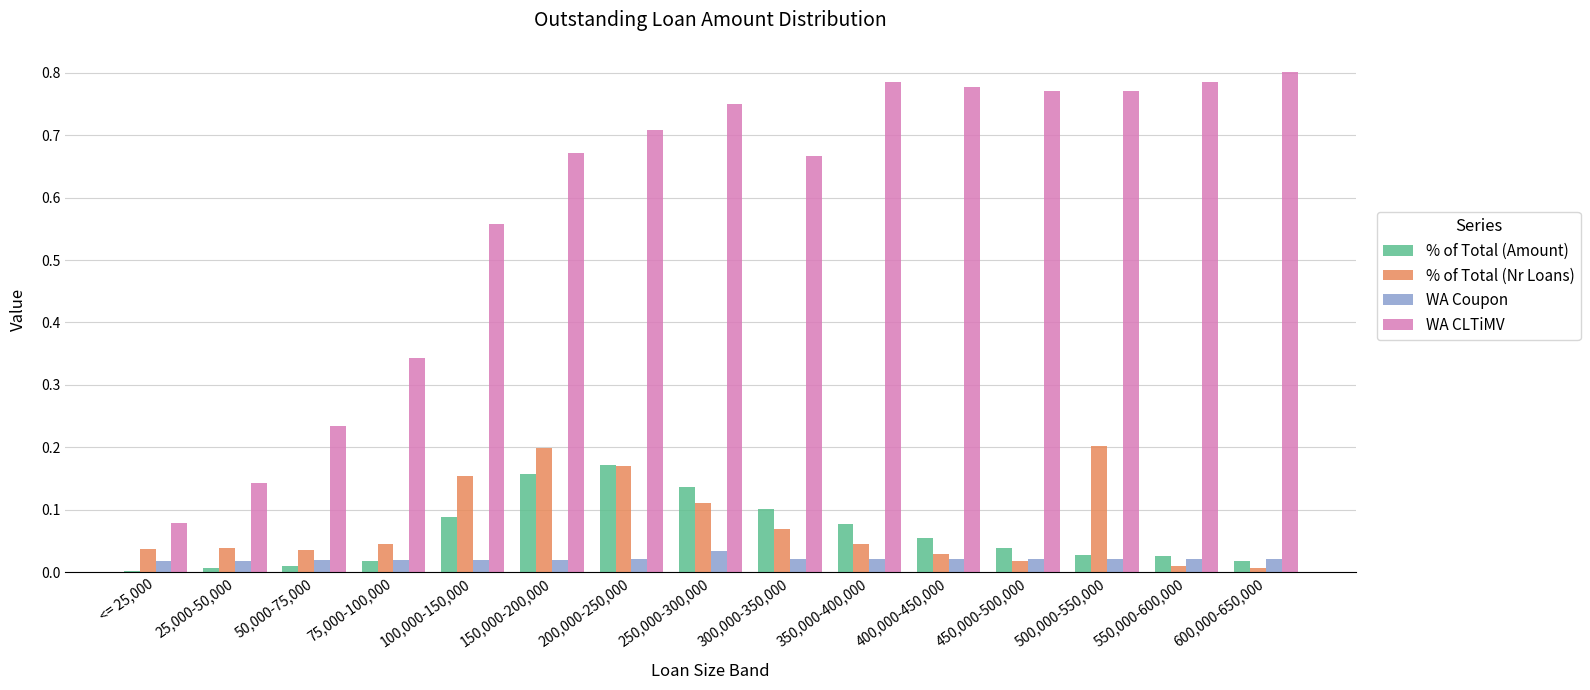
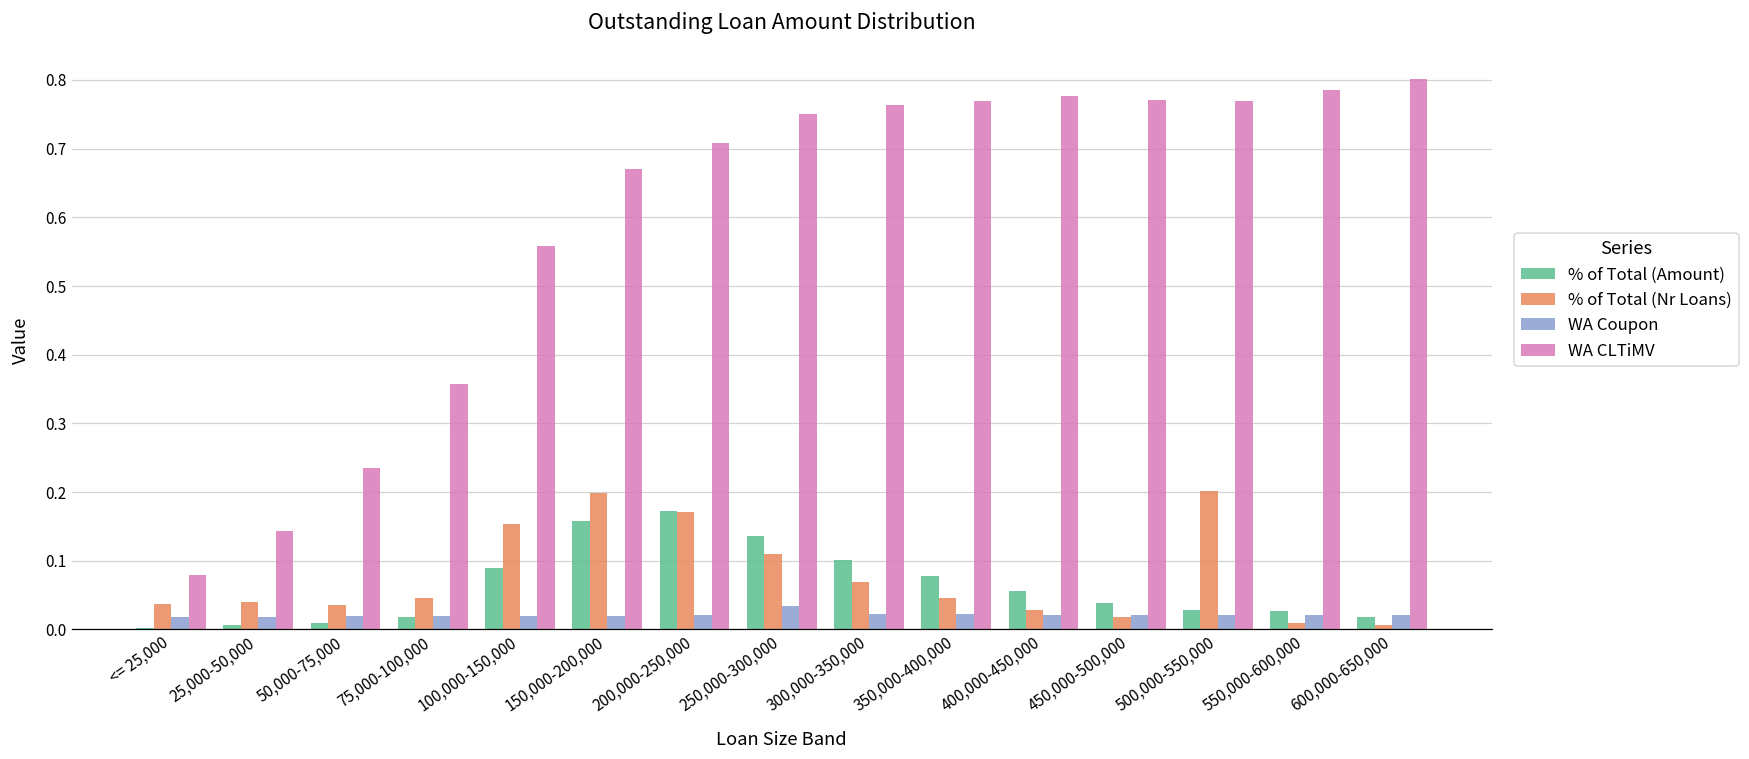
WA CLTiMV, 75,000-100,000: 0.34 -> 0.36
WA CLTiMV, 300,000-350,000: 0.67 -> 0.76
WA CLTiMV, 350,000-400,000: 0.78 -> 0.77
